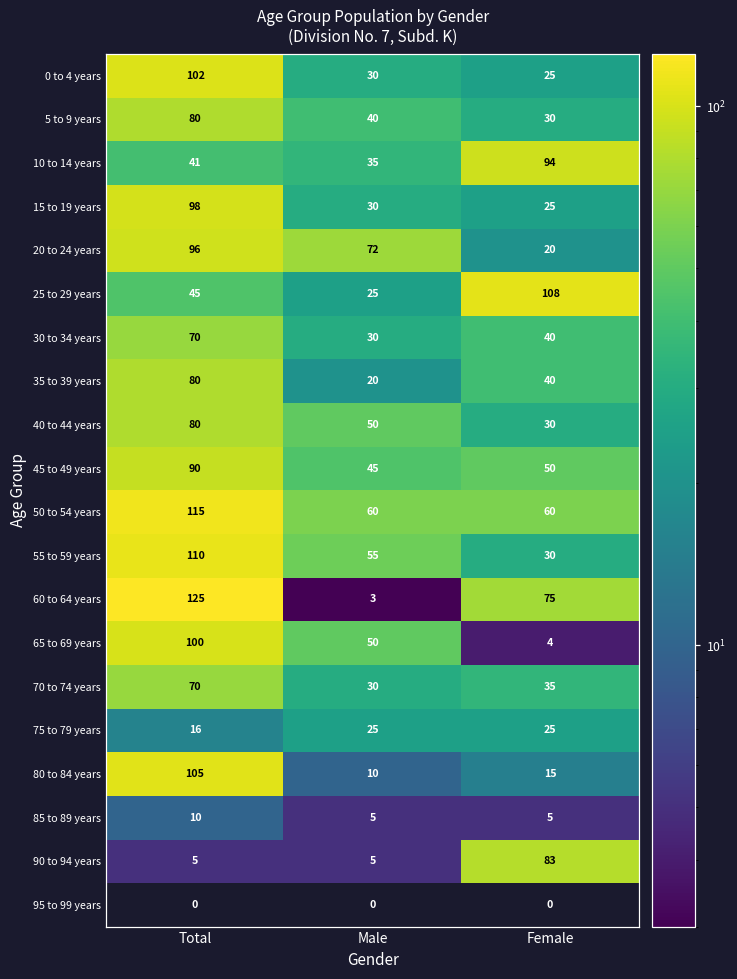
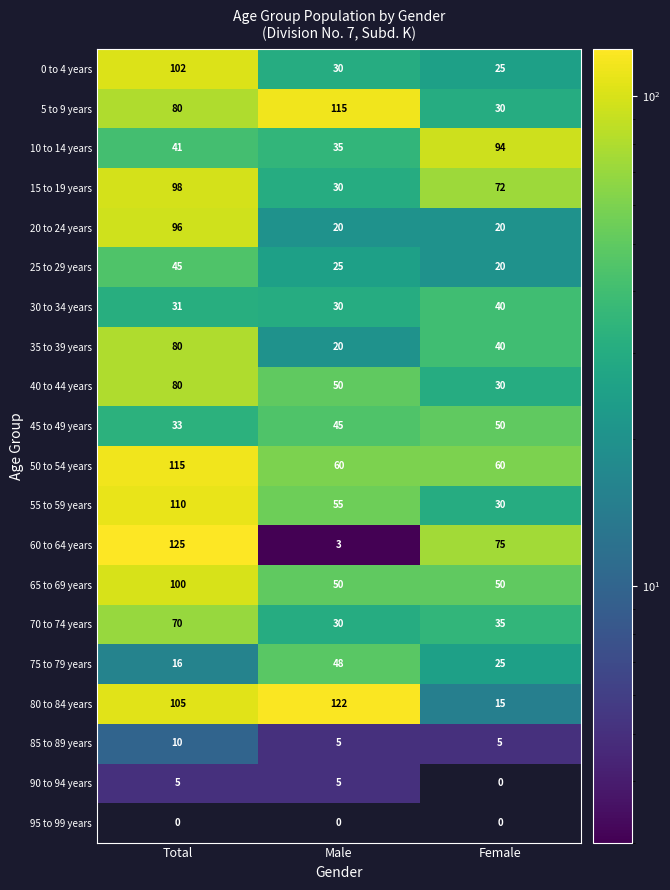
5 to 9 years, Male: 40 -> 115
15 to 19 years, Female: 25 -> 72
20 to 24 years, Male: 72 -> 20
25 to 29 years, Female: 108 -> 20
30 to 34 years, Total: 70 -> 31
45 to 49 years, Total: 90 -> 33
65 to 69 years, Female: 4 -> 50
75 to 79 years, Male: 25 -> 48
80 to 84 years, Male: 10 -> 122
90 to 94 years, Female: 83 -> 0
